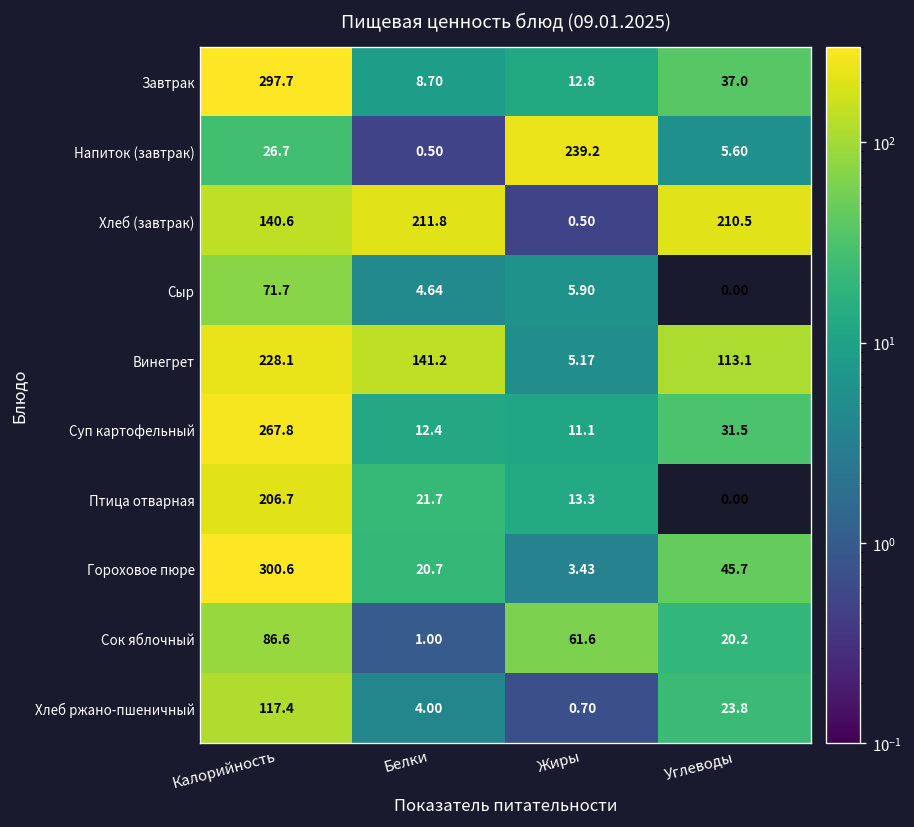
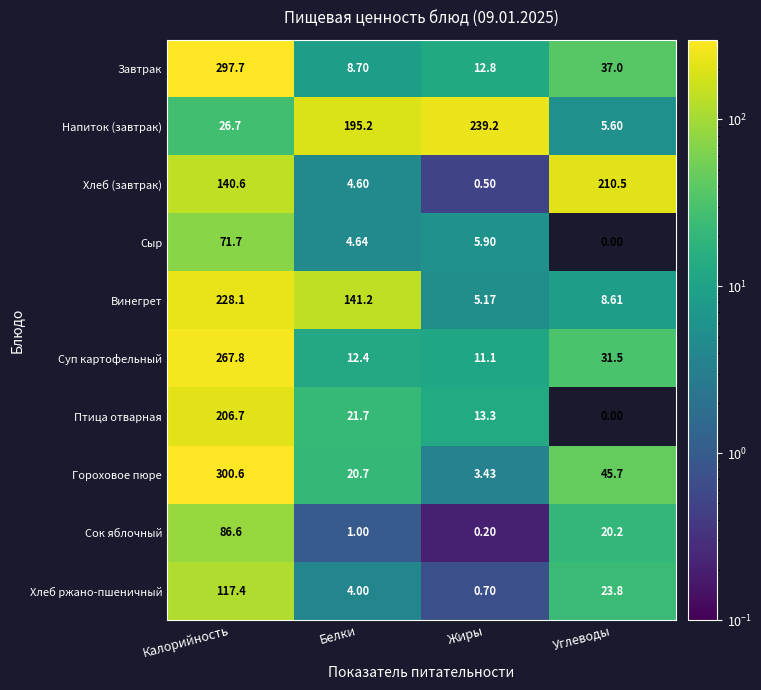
Напиток (завтрак), Белки: 0.50 -> 195.2
Хлеб (завтрак), Белки: 211.8 -> 4.60
Винегрет, Углеводы: 113.1 -> 8.61
Сок яблочный, Жиры: 61.6 -> 0.20
